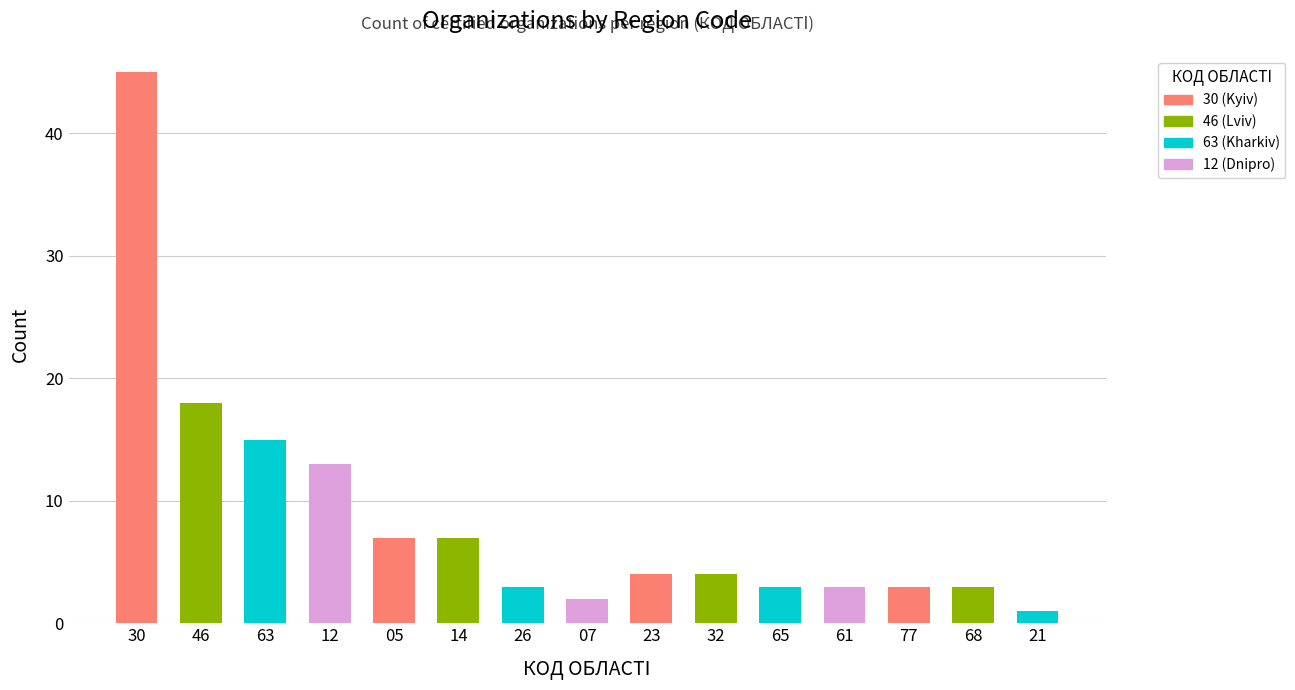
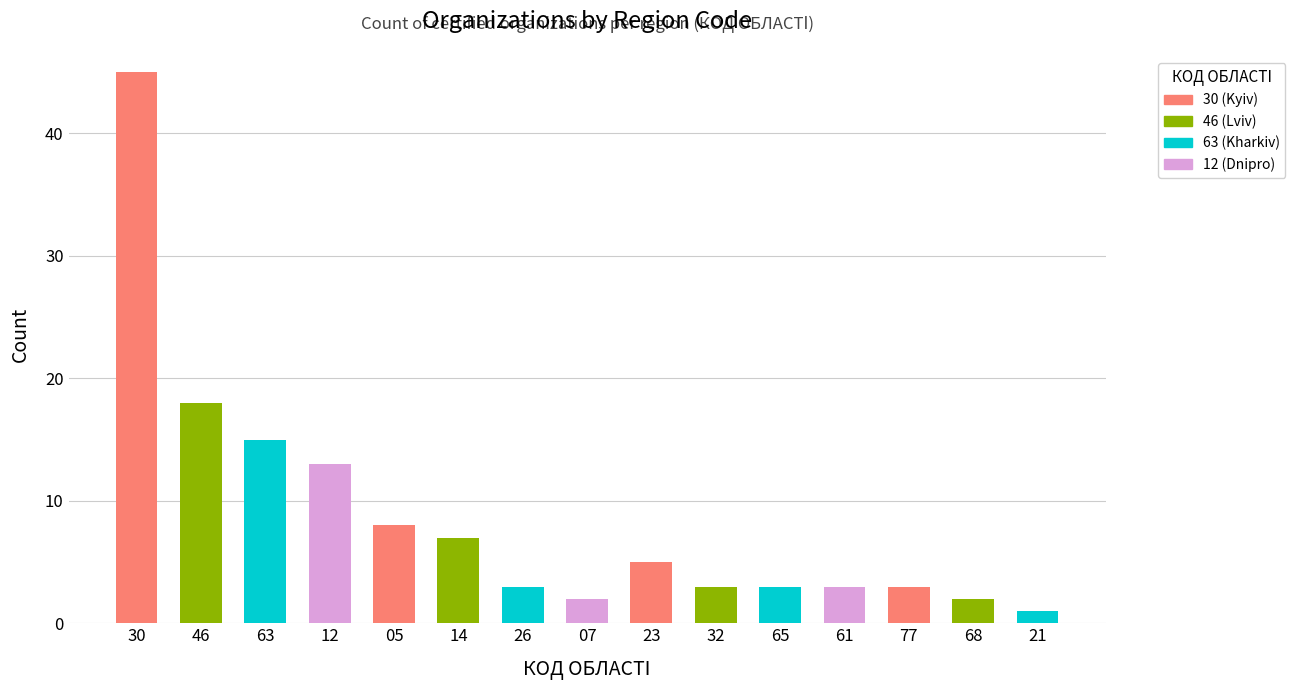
05: 7 -> 8
23: 4 -> 5
32: 4 -> 3
68: 3 -> 2
